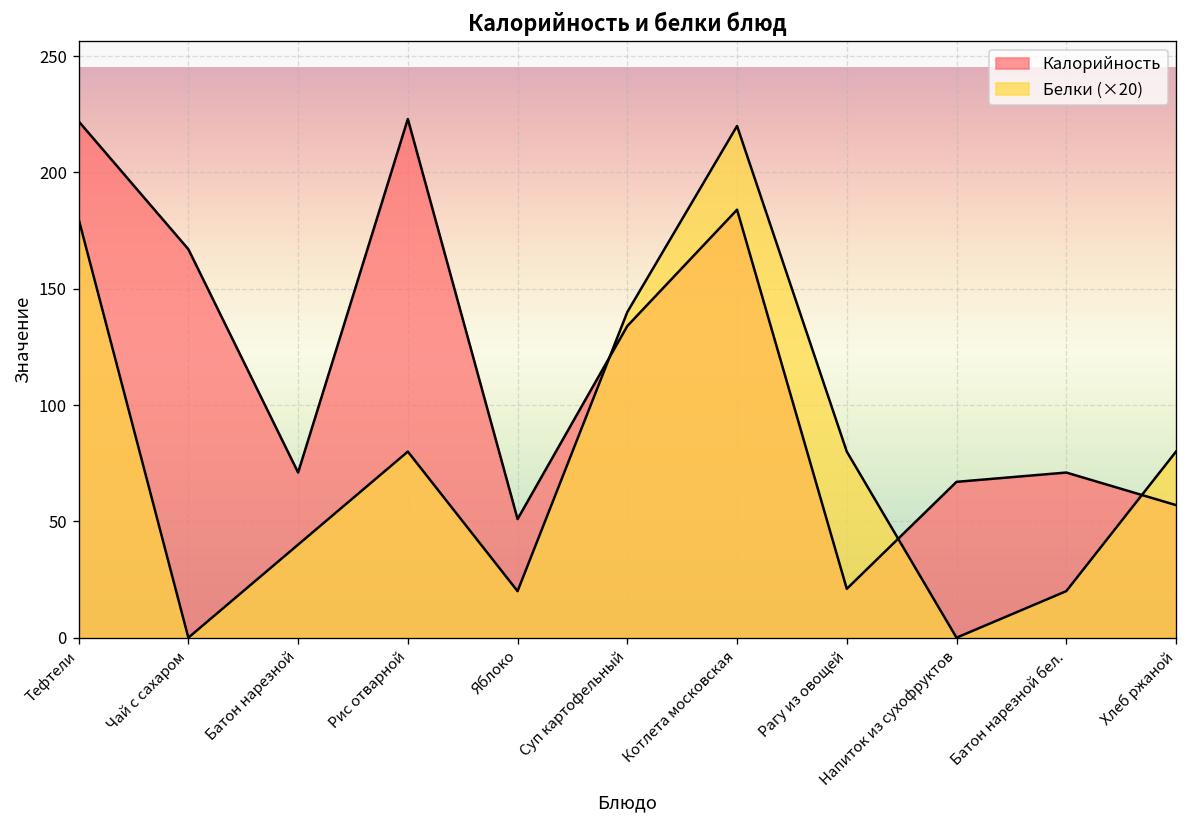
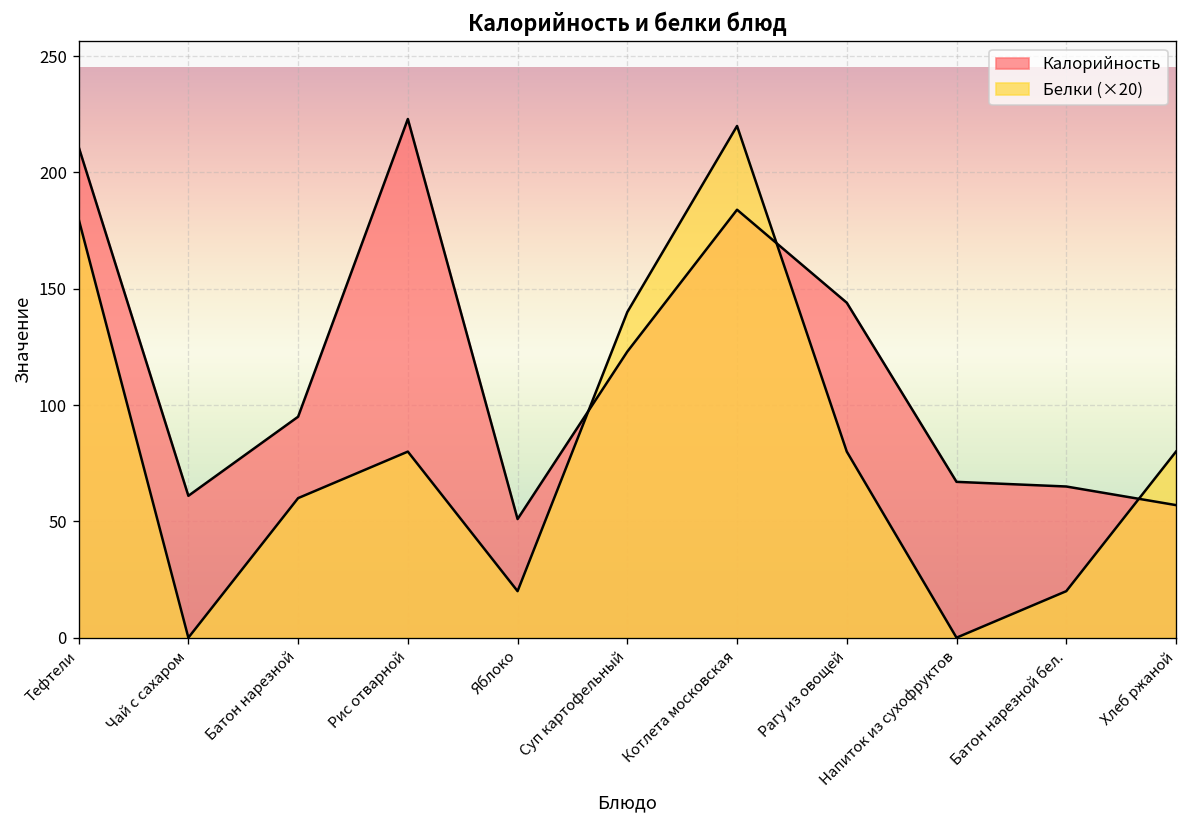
Калорийность, Тефтели: 222 -> 211
Калорийность, Чай с сахаром: 167 -> 61
Калорийность, Батон нарезной: 71 -> 95
Белки (×20), Батон нарезной: 40 -> 60
Калорийность, Суп картофельный: 134 -> 123
Калорийность, Рагу из овощей: 21 -> 144
Калорийность, Батон нарезной бел.: 71 -> 65
